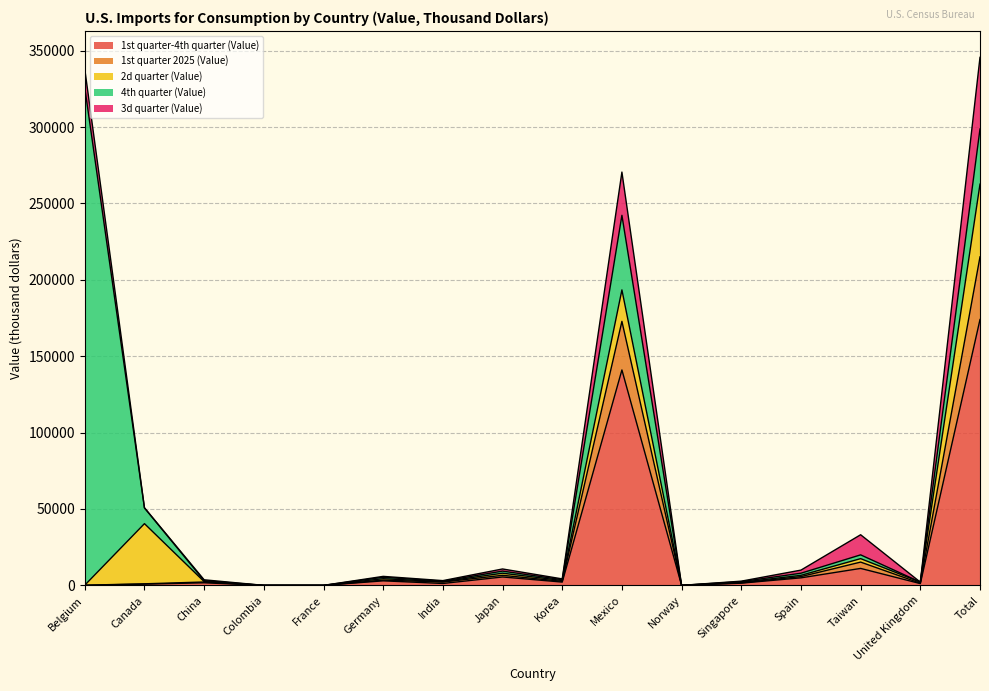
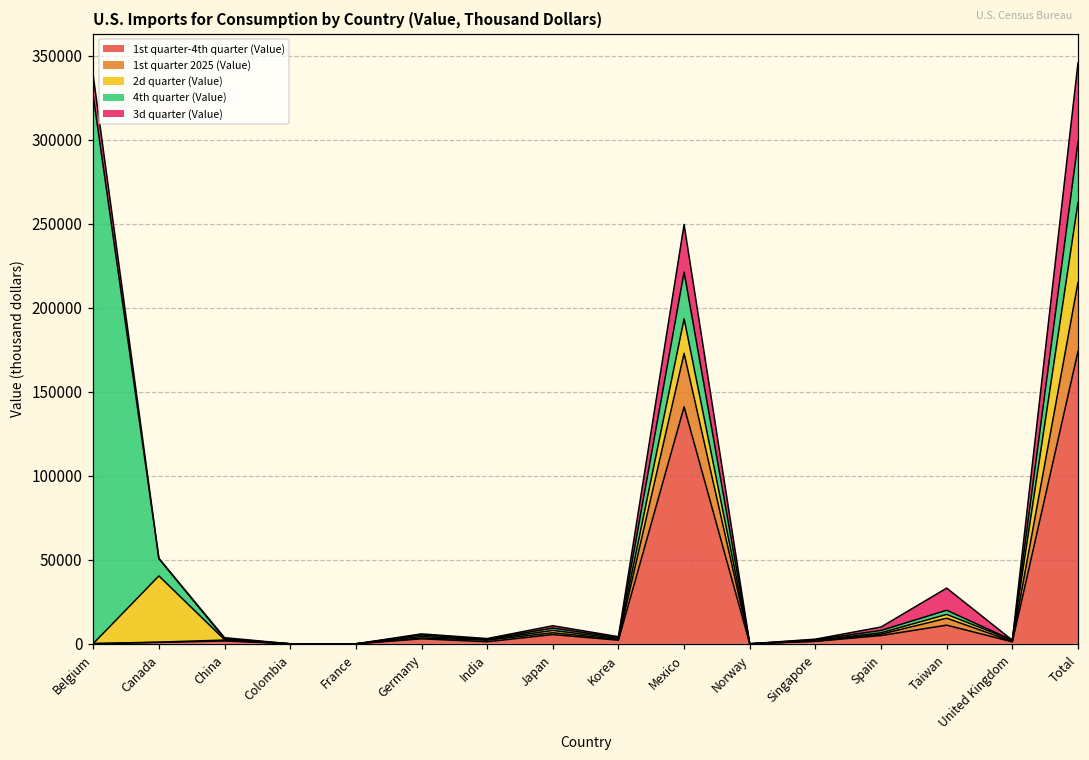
4th quarter (Value), Mexico: 49000 -> 28000
